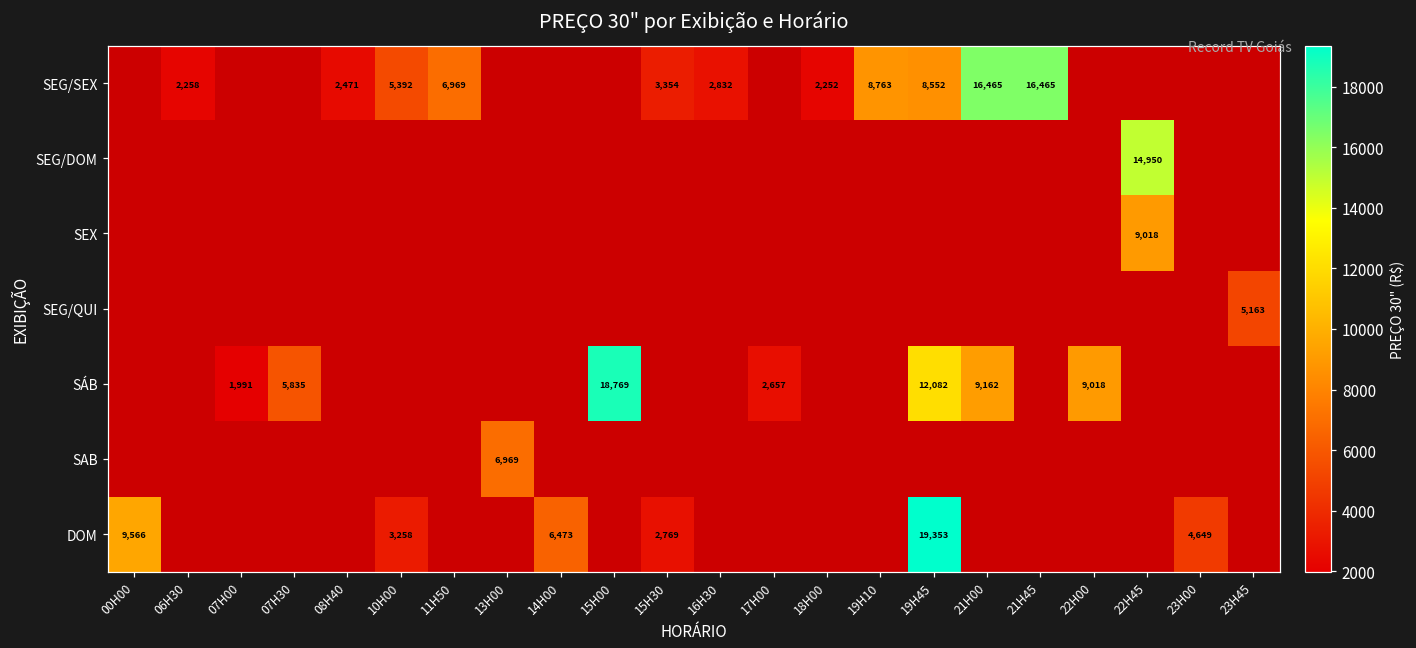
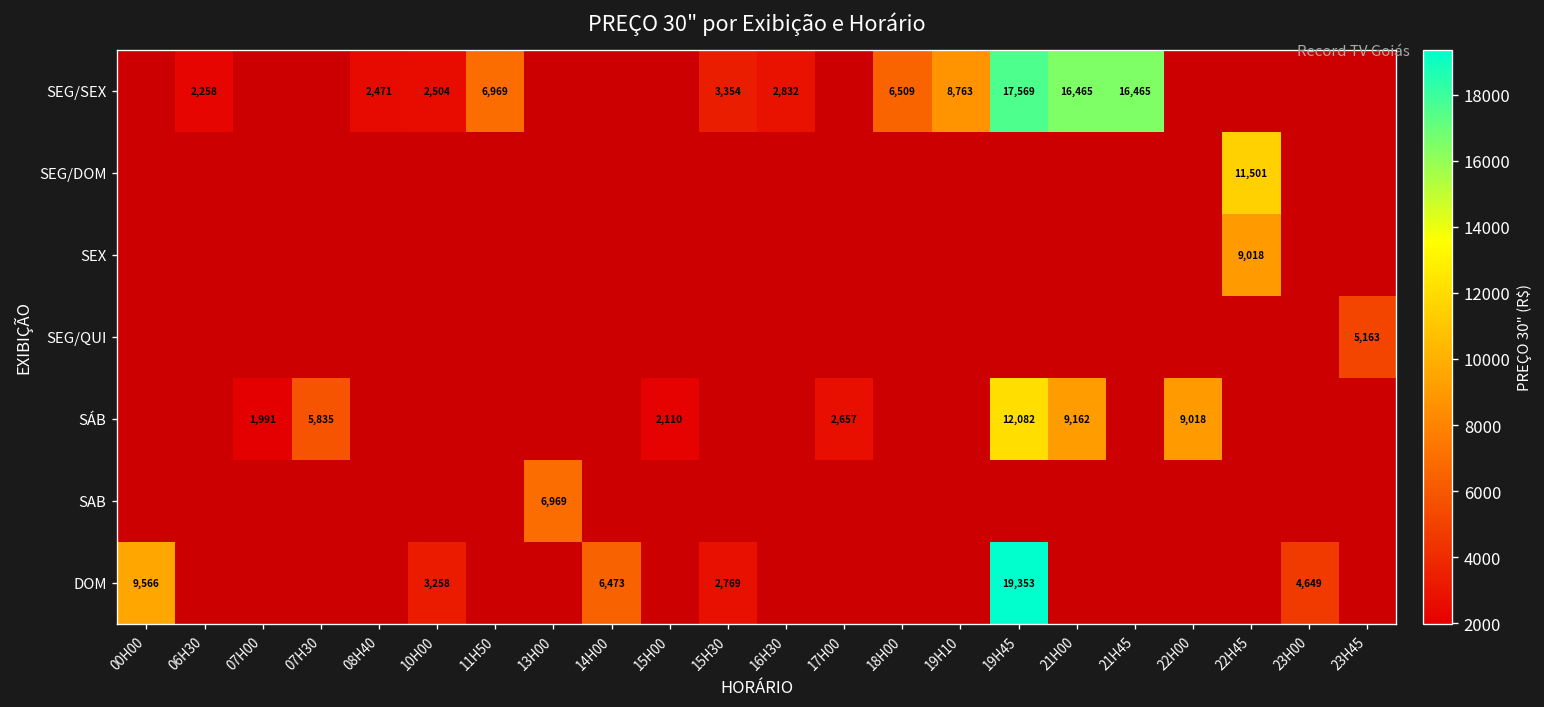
SEG/SEX, 10H00: 5,392 -> 2,504
SEG/SEX, 18H00: 2,252 -> 6,509
SEG/SEX, 19H45: 8,552 -> 17,569
SEG/DOM, 22H45: 14,950 -> 11,501
SÁB, 15H00: 18,769 -> 2,110
